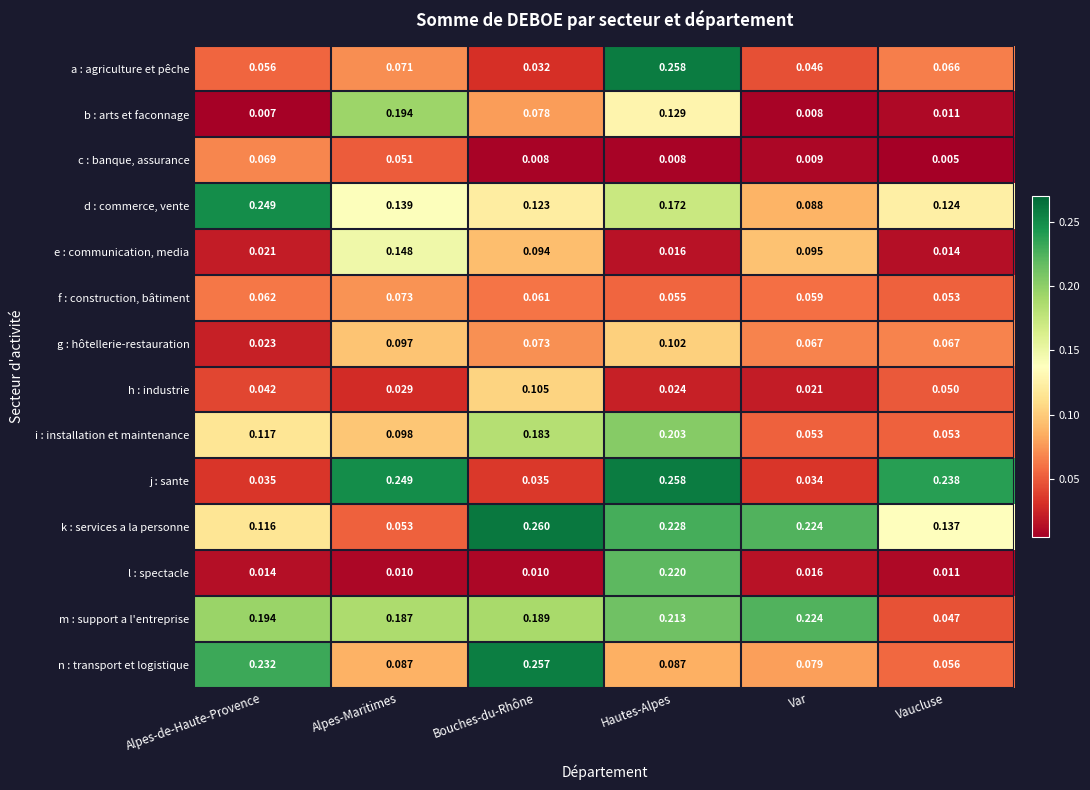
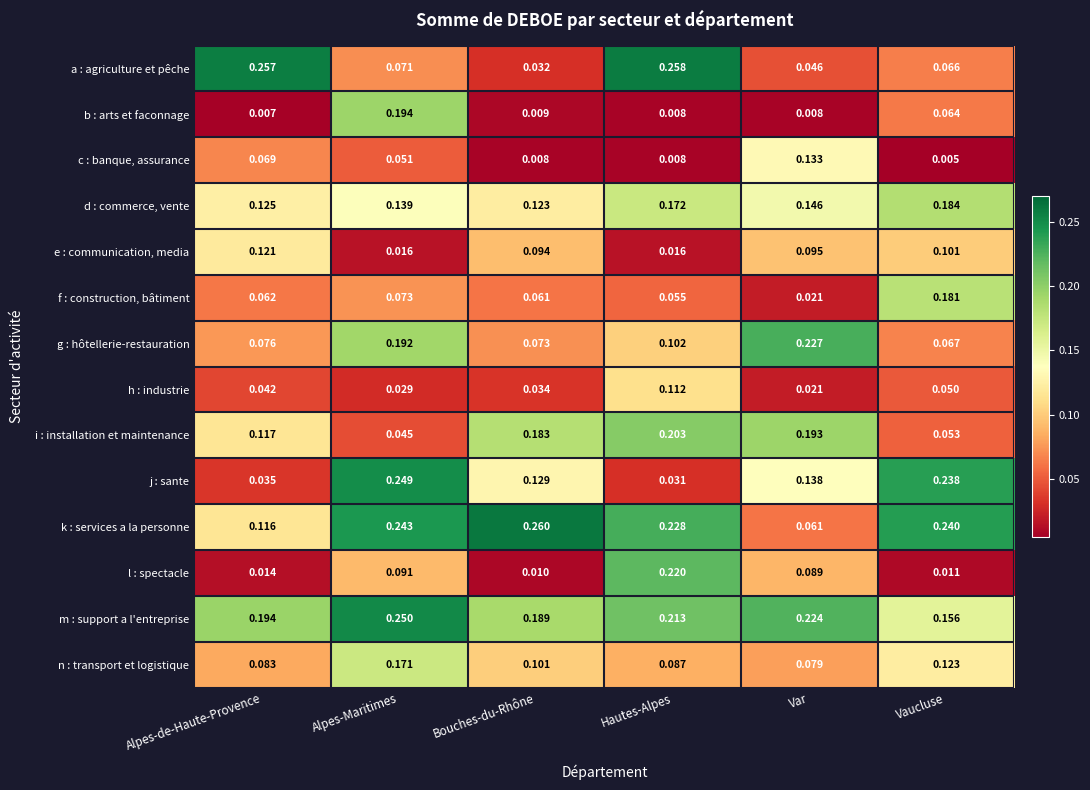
a : agriculture et pêche, Alpes-de-Haute-Provence: 0.056 -> 0.257
b : arts et faconnage, Bouches-du-Rhône: 0.078 -> 0.009
b : arts et faconnage, Hautes-Alpes: 0.129 -> 0.008
b : arts et faconnage, Vaucluse: 0.011 -> 0.064
c : banque, assurance, Var: 0.009 -> 0.133
d : commerce, vente, Alpes-de-Haute-Provence: 0.249 -> 0.125
d : commerce, vente, Var: 0.088 -> 0.146
d : commerce, vente, Vaucluse: 0.124 -> 0.184
e : communication, media, Alpes-de-Haute-Provence: 0.021 -> 0.121
e : communication, media, Alpes-Maritimes: 0.148 -> 0.016
e : communication, media, Vaucluse: 0.014 -> 0.101
f : construction, bâtiment, Var: 0.059 -> 0.021
f : construction, bâtiment, Vaucluse: 0.053 -> 0.181
g : hôtellerie-restauration, Alpes-de-Haute-Provence: 0.023 -> 0.076
g : hôtellerie-restauration, Alpes-Maritimes: 0.097 -> 0.192
g : hôtellerie-restauration, Var: 0.067 -> 0.227
h : industrie, Bouches-du-Rhône: 0.105 -> 0.034
h : industrie, Hautes-Alpes: 0.024 -> 0.112
i : installation et maintenance, Alpes-Maritimes: 0.098 -> 0.045
i : installation et maintenance, Var: 0.053 -> 0.193
j : sante, Bouches-du-Rhône: 0.035 -> 0.129
j : sante, Hautes-Alpes: 0.258 -> 0.031
j : sante, Var: 0.034 -> 0.138
k : services a la personne, Alpes-Maritimes: 0.053 -> 0.243
k : services a la personne, Var: 0.224 -> 0.061
k : services a la personne, Vaucluse: 0.137 -> 0.240
l : spectacle, Alpes-Maritimes: 0.010 -> 0.091
l : spectacle, Var: 0.016 -> 0.089
m : support a l'entreprise, Alpes-Maritimes: 0.187 -> 0.250
m : support a l'entreprise, Vaucluse: 0.047 -> 0.156
n : transport et logistique, Alpes-de-Haute-Provence: 0.232 -> 0.083
n : transport et logistique, Alpes-Maritimes: 0.087 -> 0.171
n : transport et logistique, Bouches-du-Rhône: 0.257 -> 0.101
n : transport et logistique, Vaucluse: 0.056 -> 0.123
